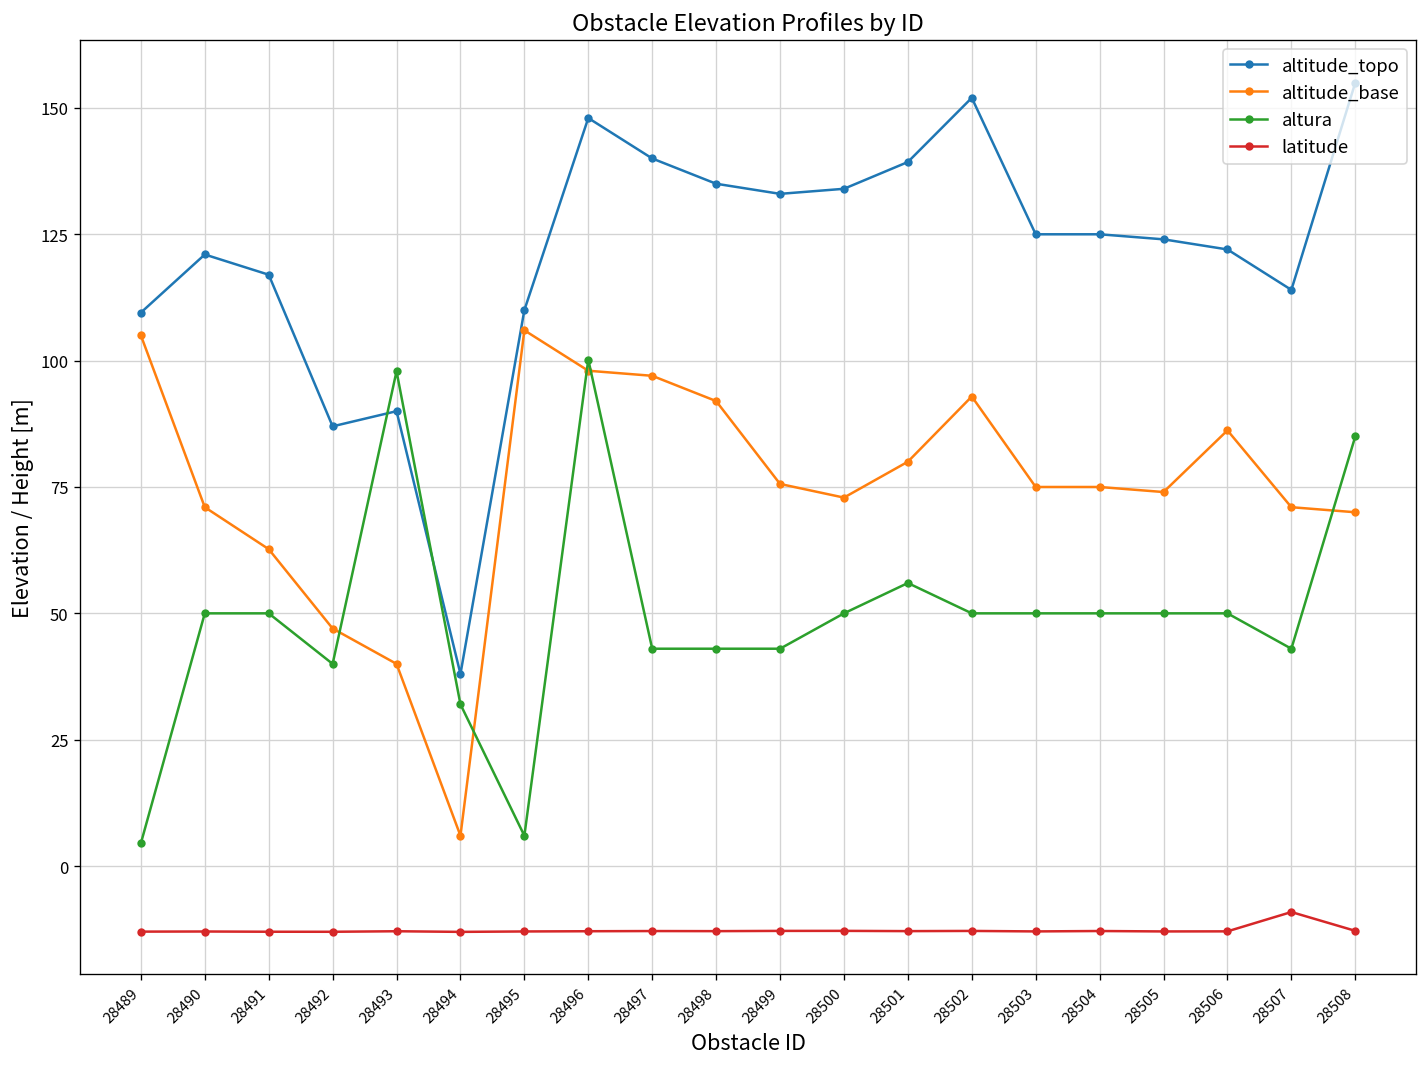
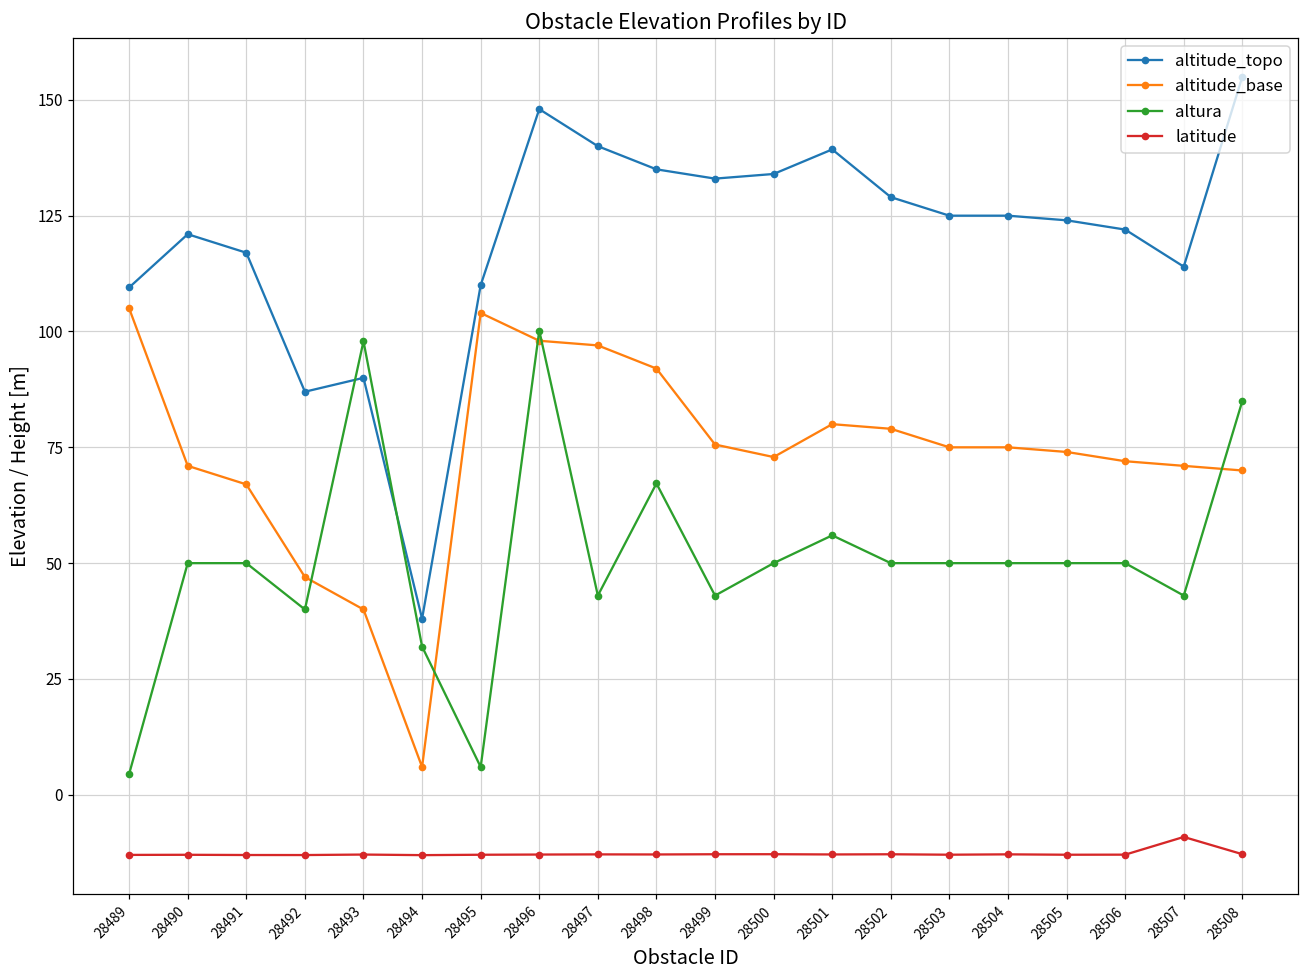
altitude_base, 28491: 63 -> 67
altitude_base, 28495: 106 -> 104
altura, 28498: 43 -> 67
altitude_topo, 28502: 152 -> 129
altitude_base, 28502: 93 -> 79
altitude_base, 28506: 86 -> 72
